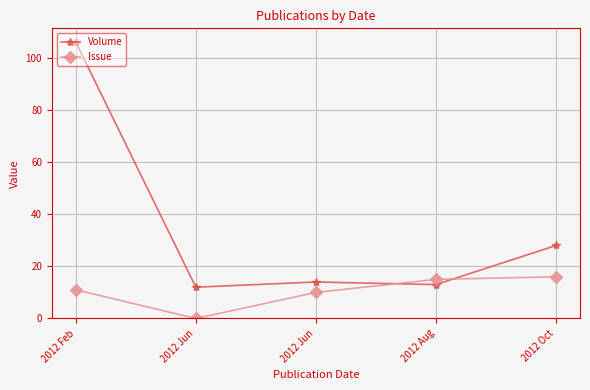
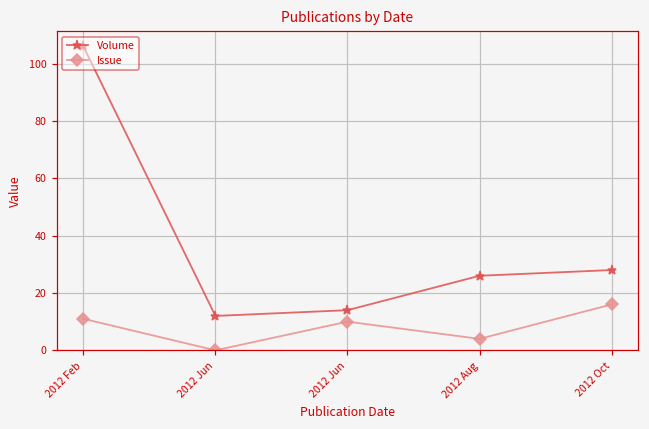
Volume, 2012 Aug: 13 -> 26
Issue, 2012 Aug: 15 -> 4
